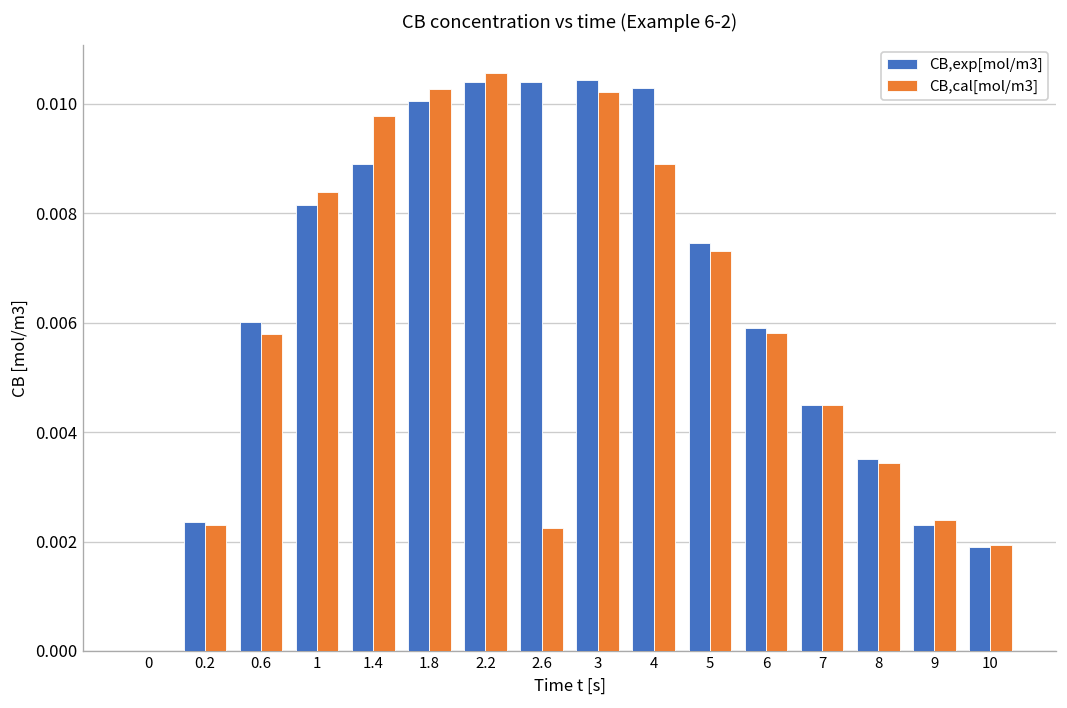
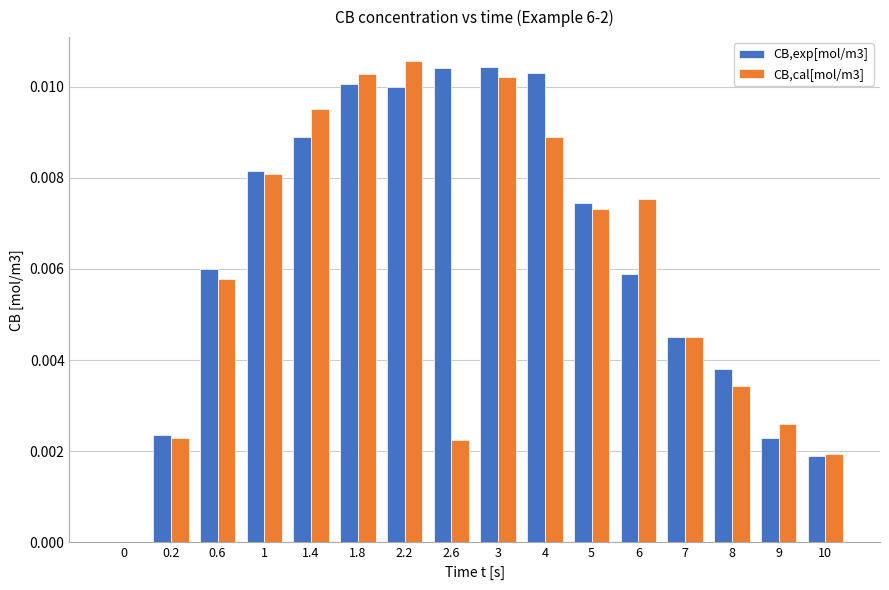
CB,cal[mol/m3], 1: 0.0084 -> 0.0081
CB,cal[mol/m3], 1.4: 0.0098 -> 0.0095
CB,exp[mol/m3], 2.2: 0.0104 -> 0.0100
CB,cal[mol/m3], 6: 0.0058 -> 0.0075
CB,exp[mol/m3], 8: 0.0035 -> 0.0038
CB,cal[mol/m3], 9: 0.0024 -> 0.0026
